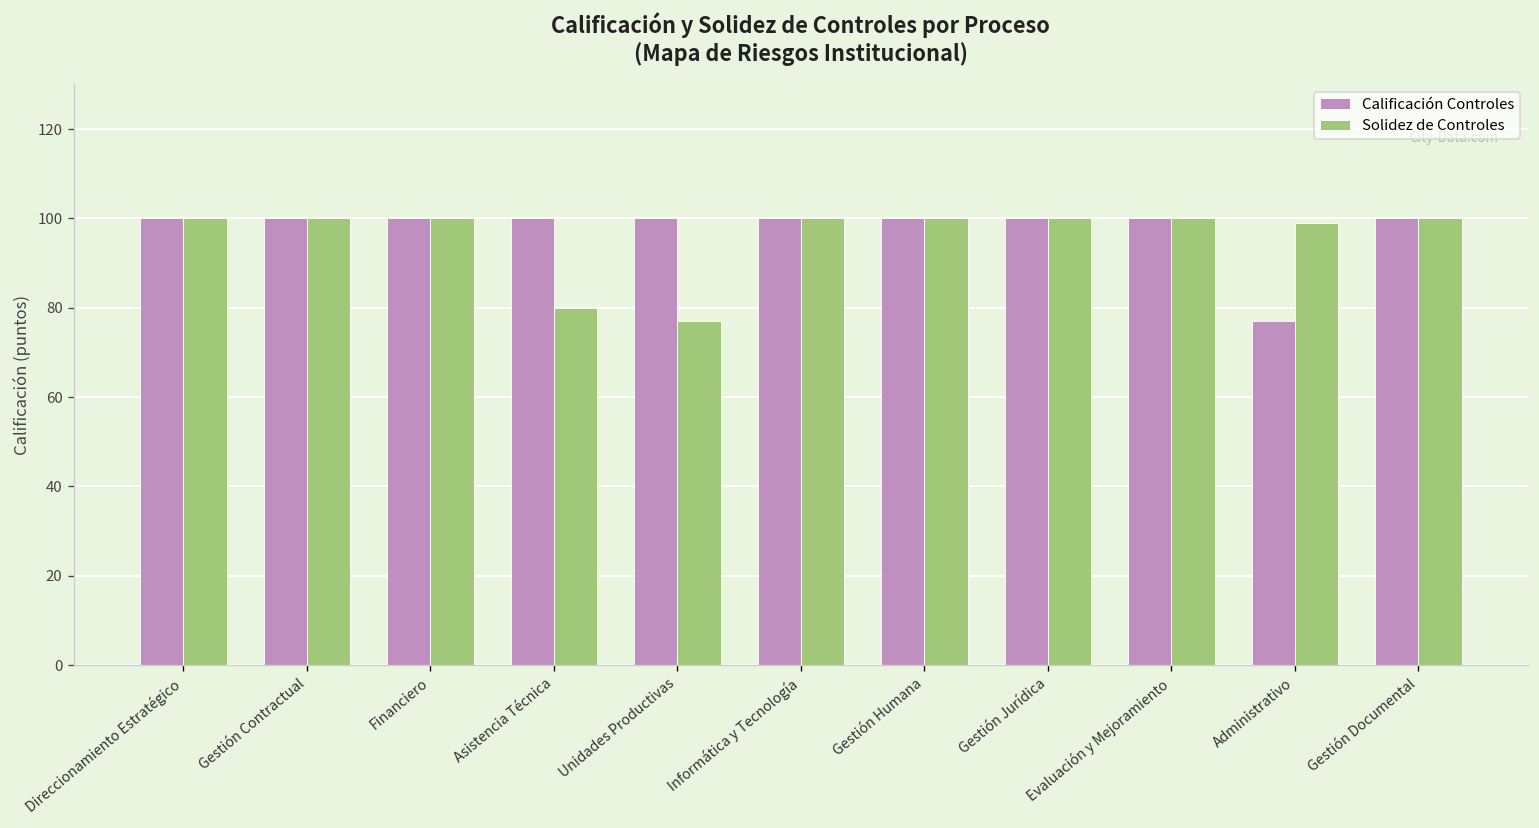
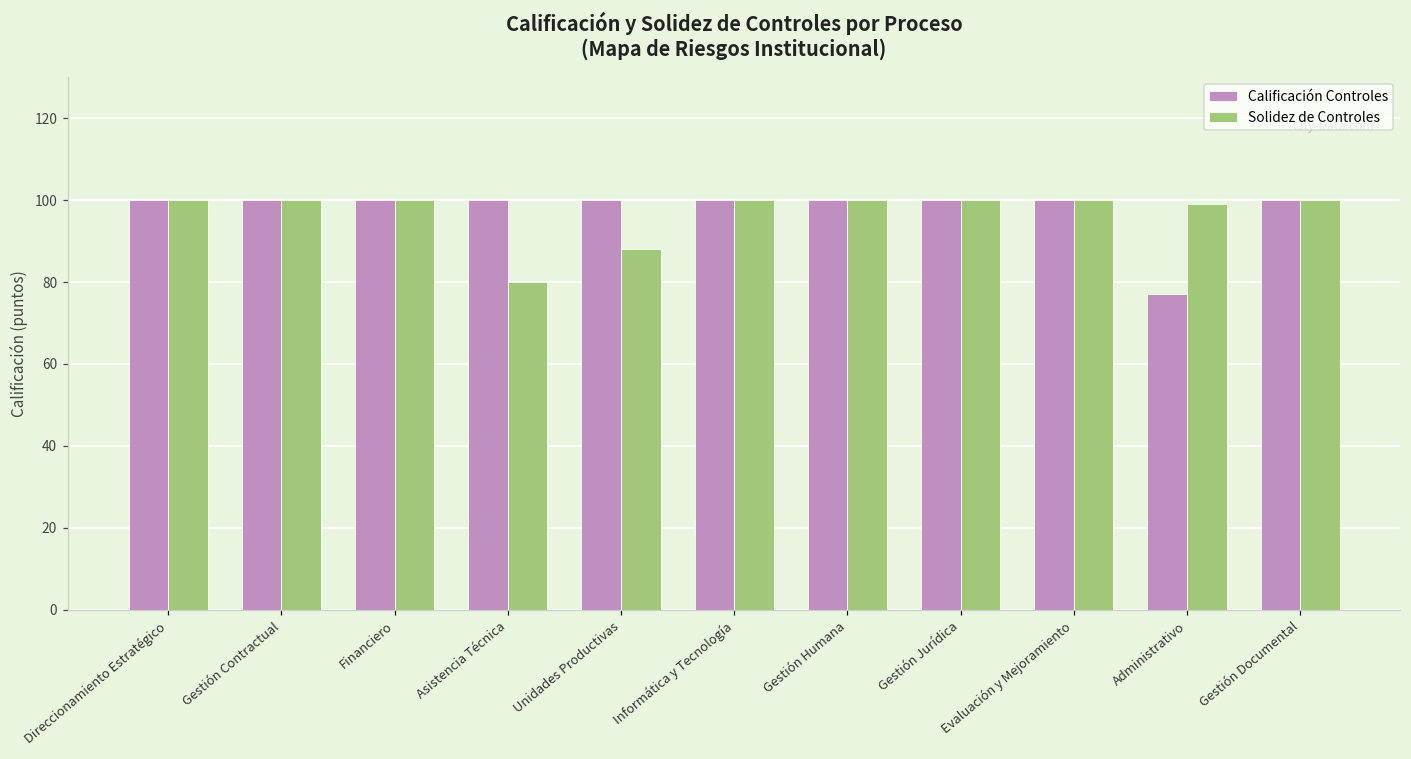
Solidez de Controles, Unidades Productivas: 77 -> 88
